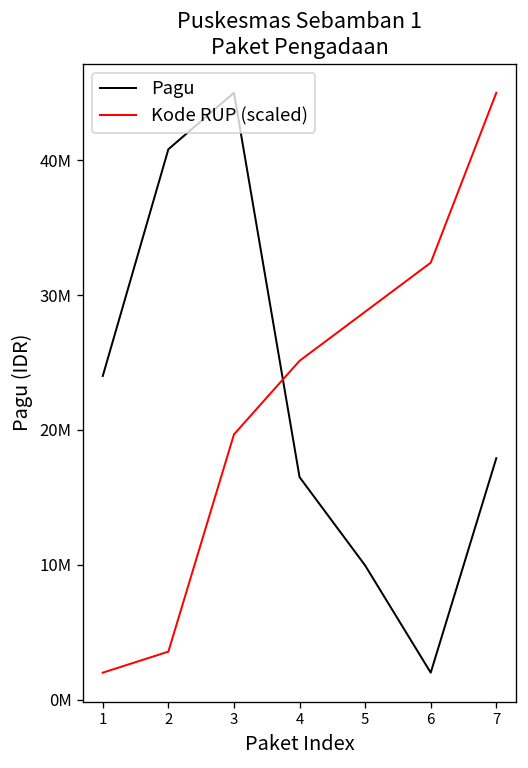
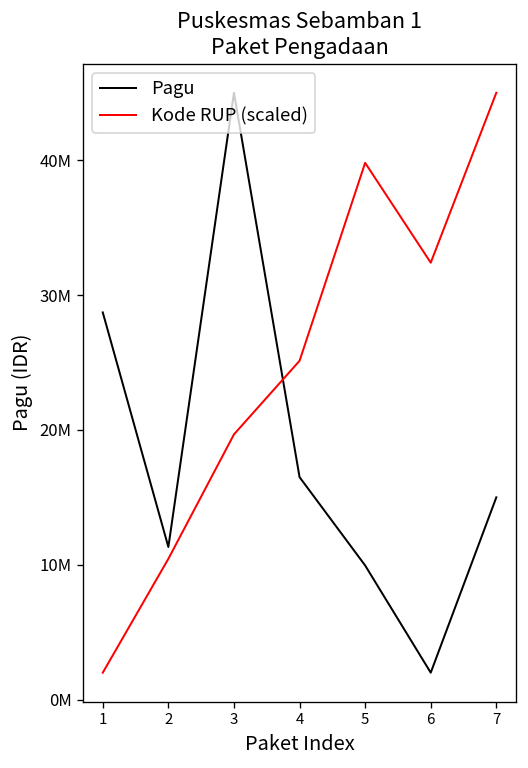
Pagu, 1: 24000000 -> 28700000
Pagu, 2: 40800000 -> 11300000
Kode RUP (scaled), 2: 3600000 -> 10400000
Kode RUP (scaled), 5: 28800000 -> 39800000
Pagu, 7: 17900000 -> 15000000
